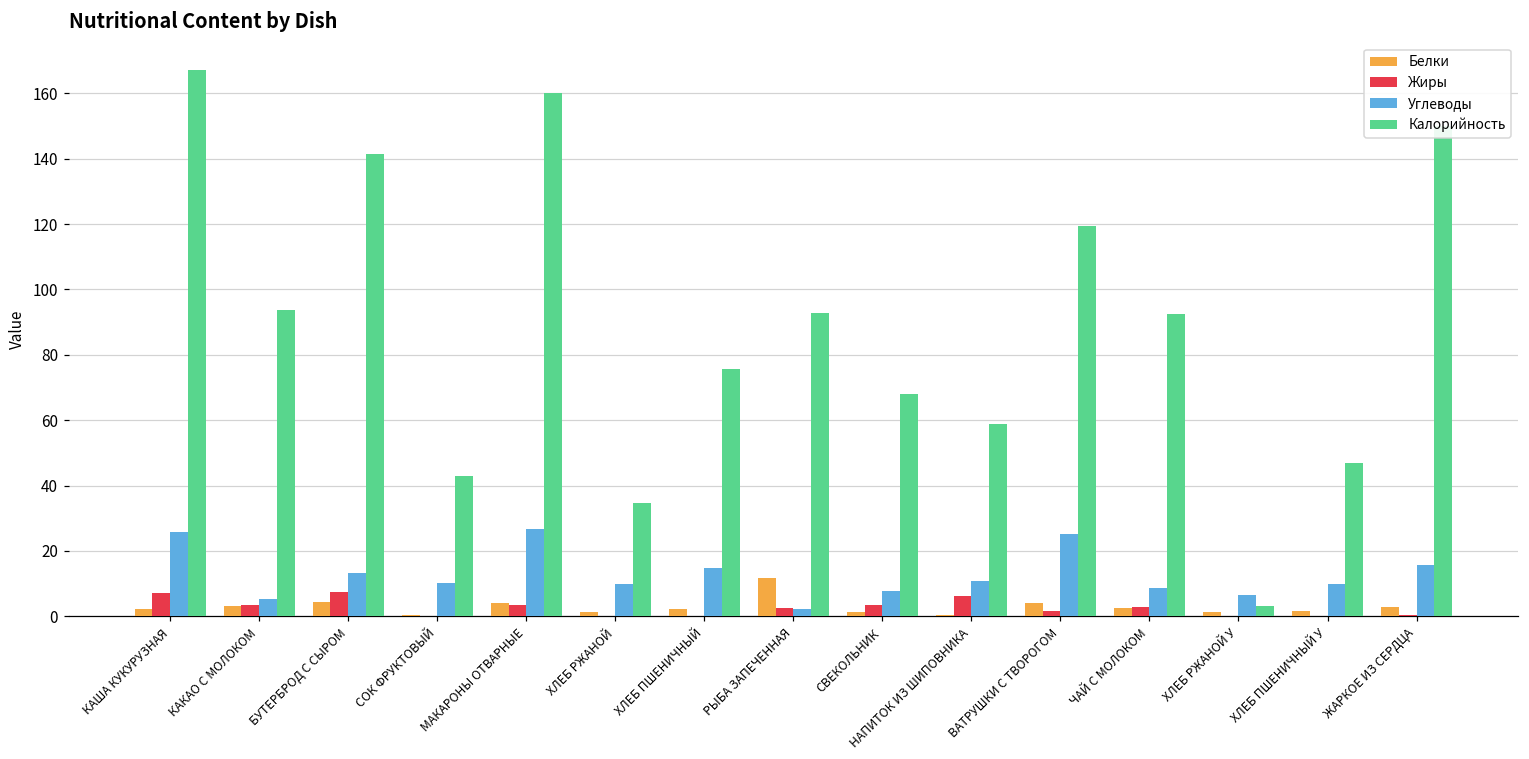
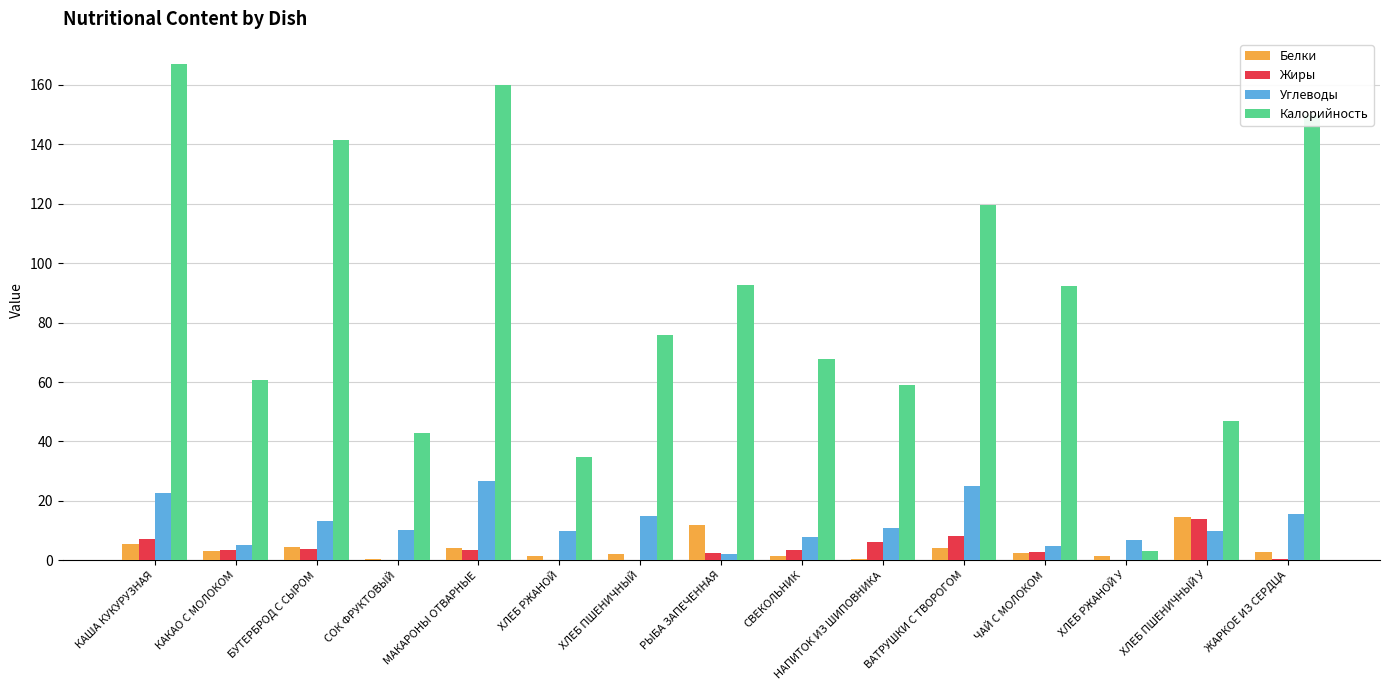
Белки, КАША КУКУРУЗНАЯ: 2 -> 6
Углеводы, КАША КУКУРУЗНАЯ: 26 -> 23
Калорийность, КАКАО С МОЛОКОМ: 94 -> 61
Жиры, БУТЕРБРОД С СЫРОМ: 7 -> 4
Жиры, ВАТРУШКИ С ТВОРОГОМ: 2 -> 8
Углеводы, ЧАЙ С МОЛОКОМ: 9 -> 5
Белки, ХЛЕБ ПШЕНИЧНЫЙ У: 2 -> 15
Жиры, ХЛЕБ ПШЕНИЧНЫЙ У: 0 -> 14
